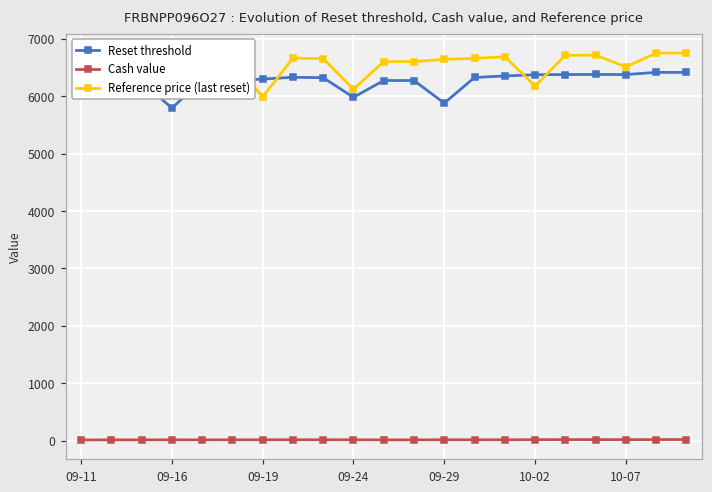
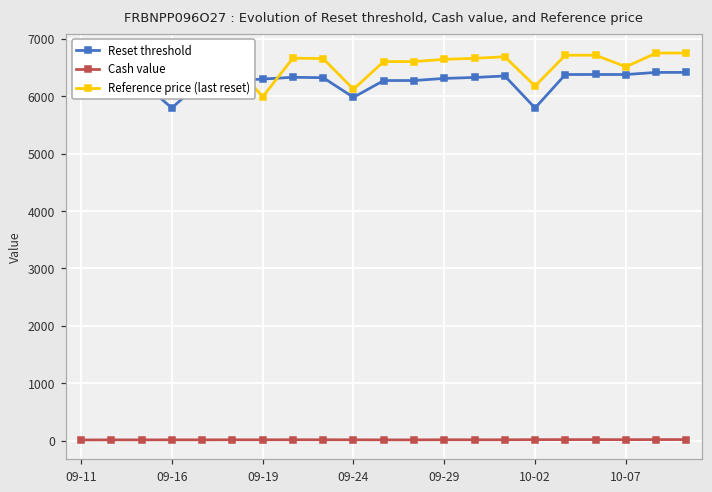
Reset threshold, 09-29: 5900 -> 6300
Reset threshold, 10-02: 6400 -> 5800
